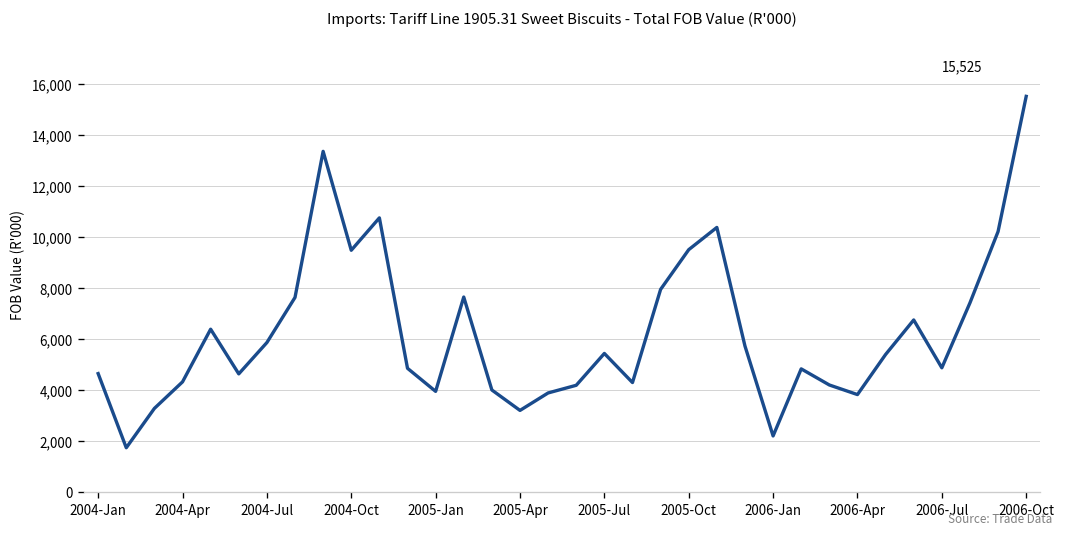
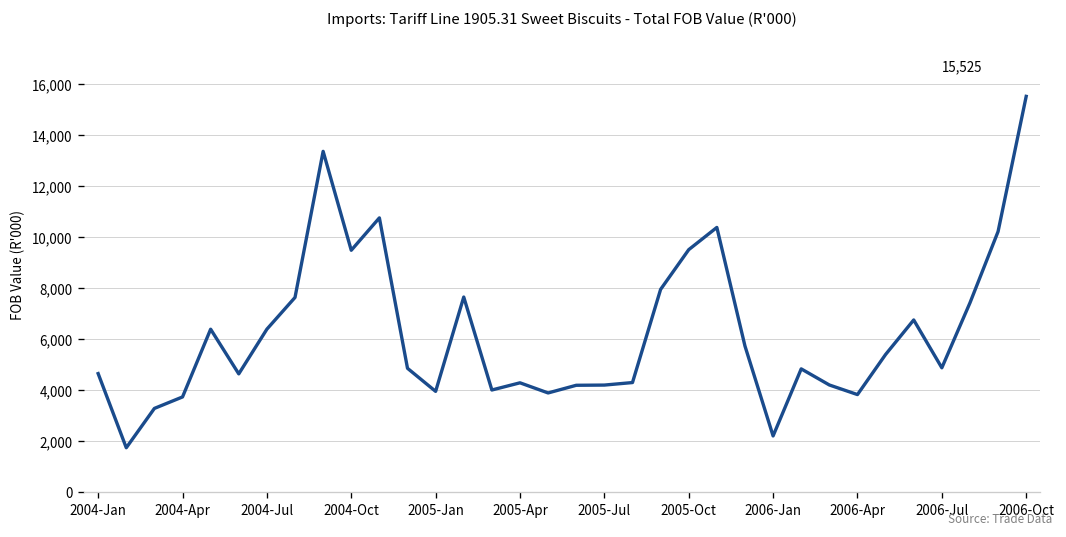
2004-Apr: 4,300 -> 3,700
2004-Jul: 5,900 -> 6,400
2005-Apr: 3,200 -> 4,300
2005-Jul: 5,400 -> 4,200
